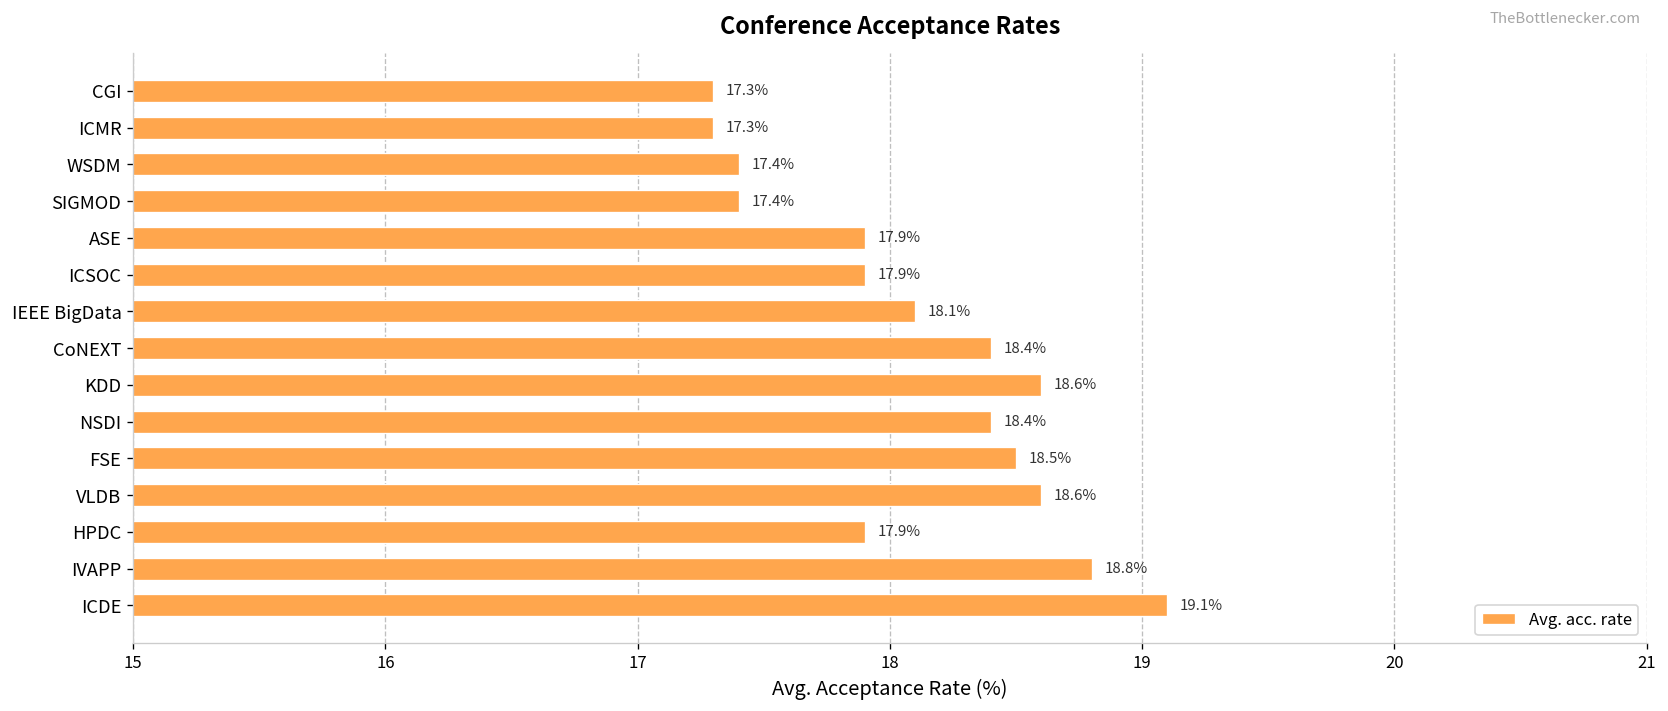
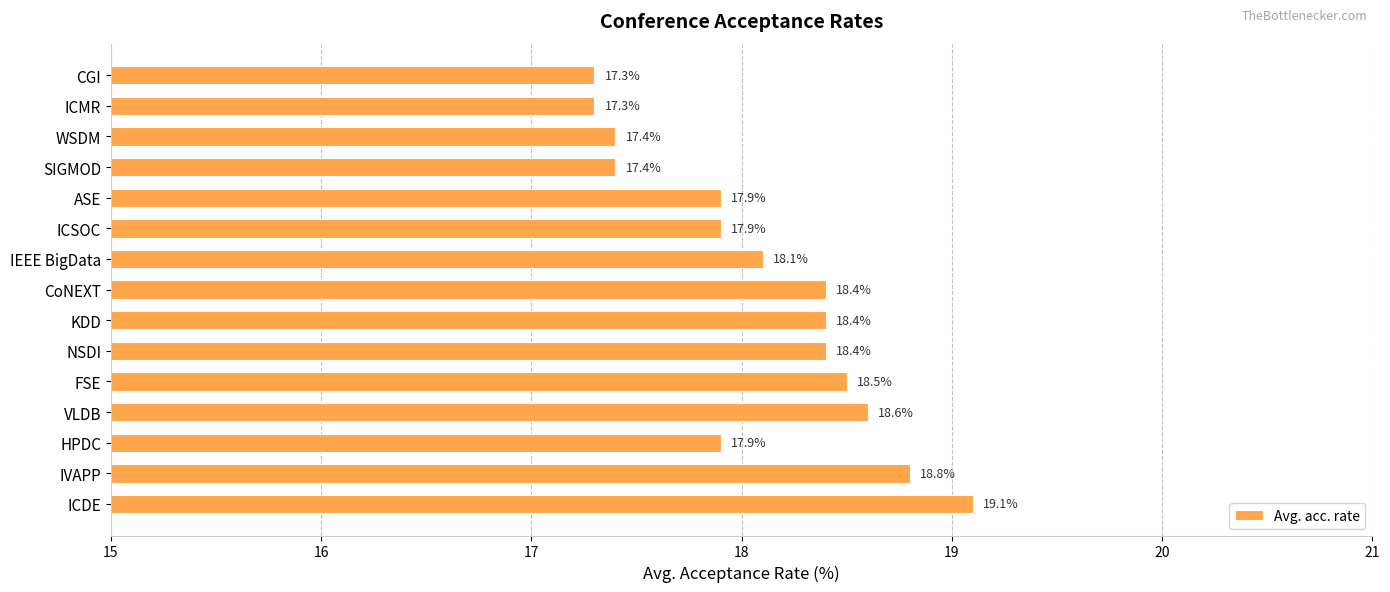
KDD: 18.6% -> 18.4%
